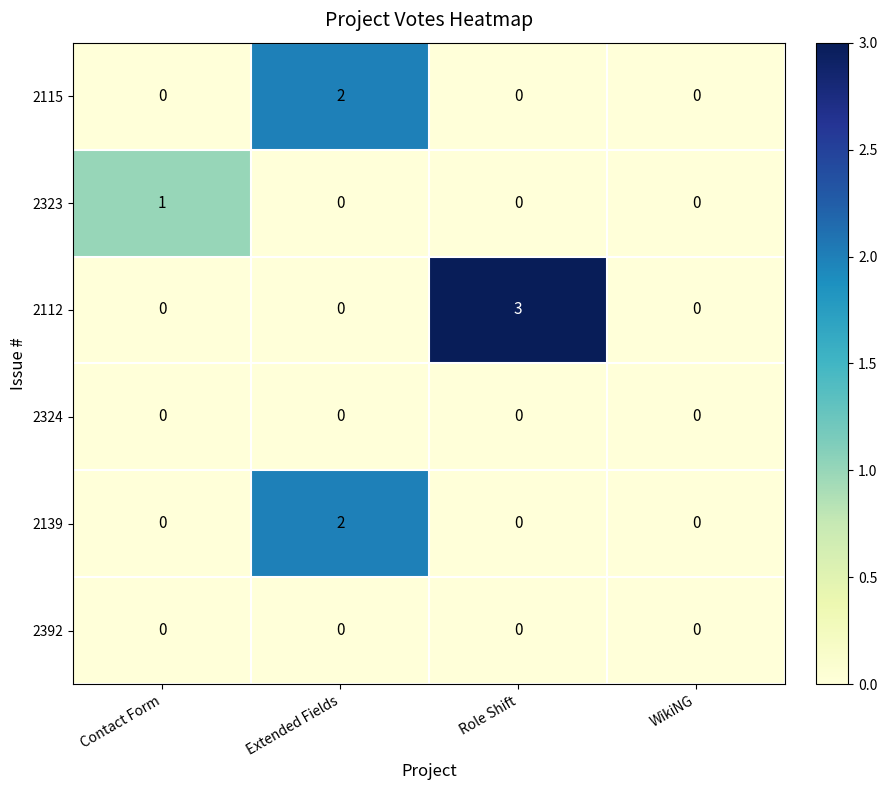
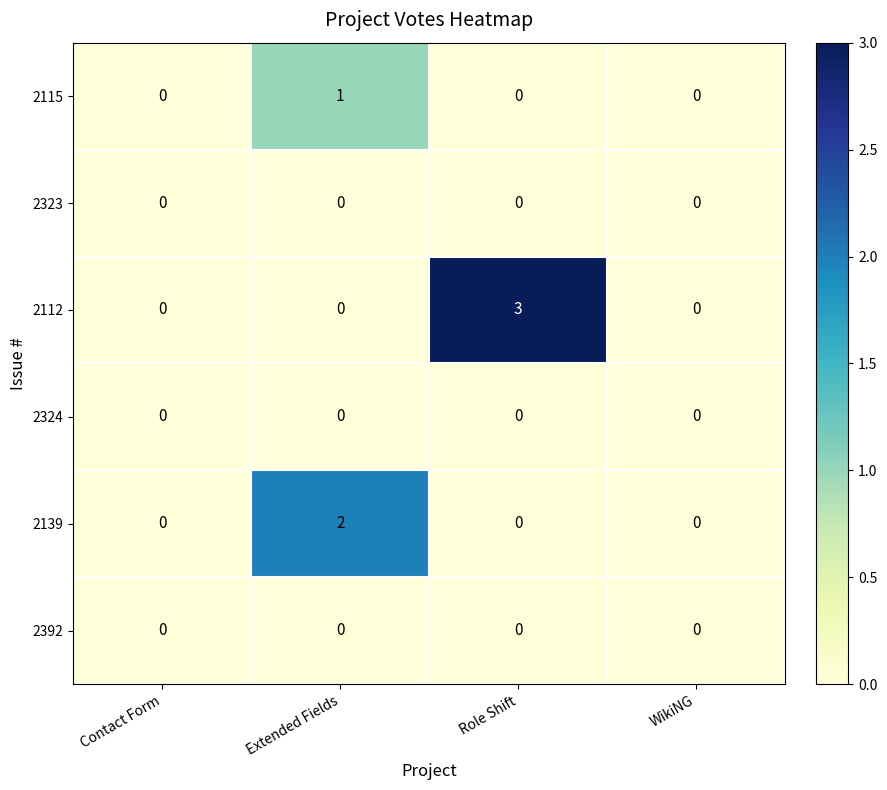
2115, Extended Fields: 2 -> 1
2323, Contact Form: 1 -> 0
